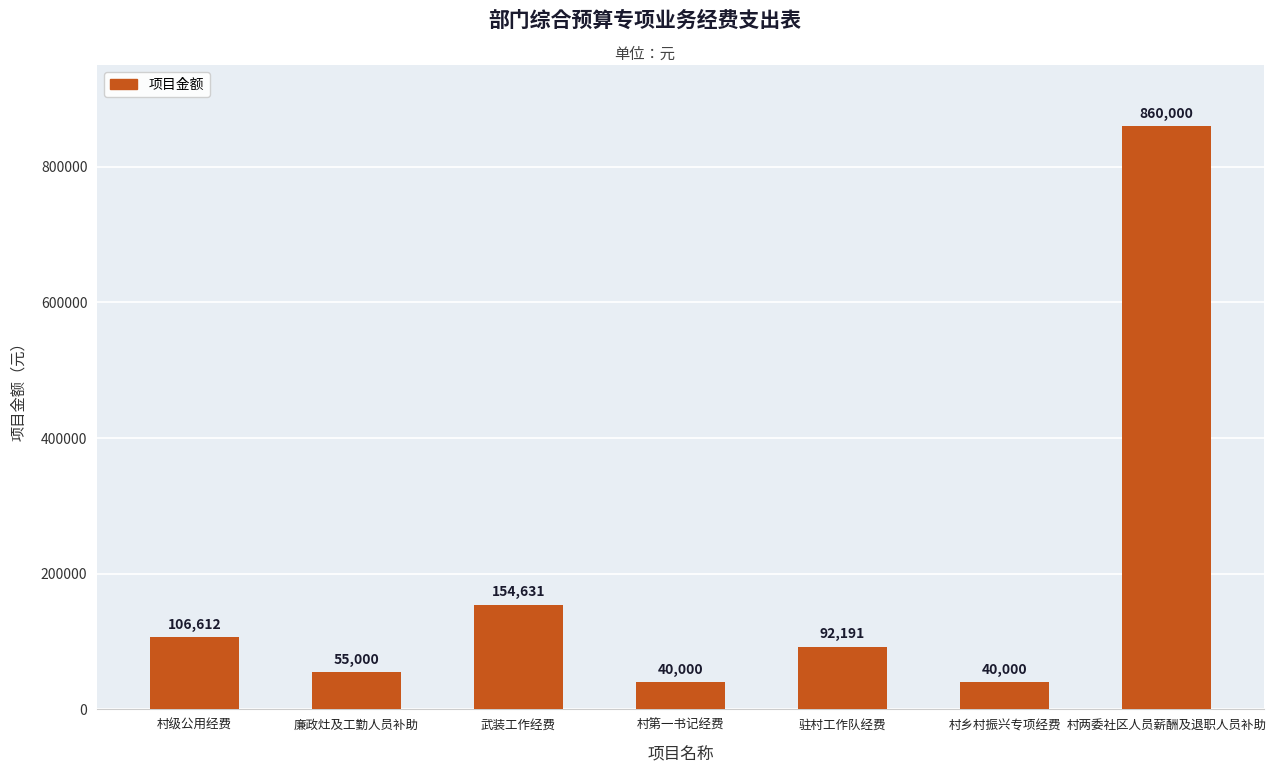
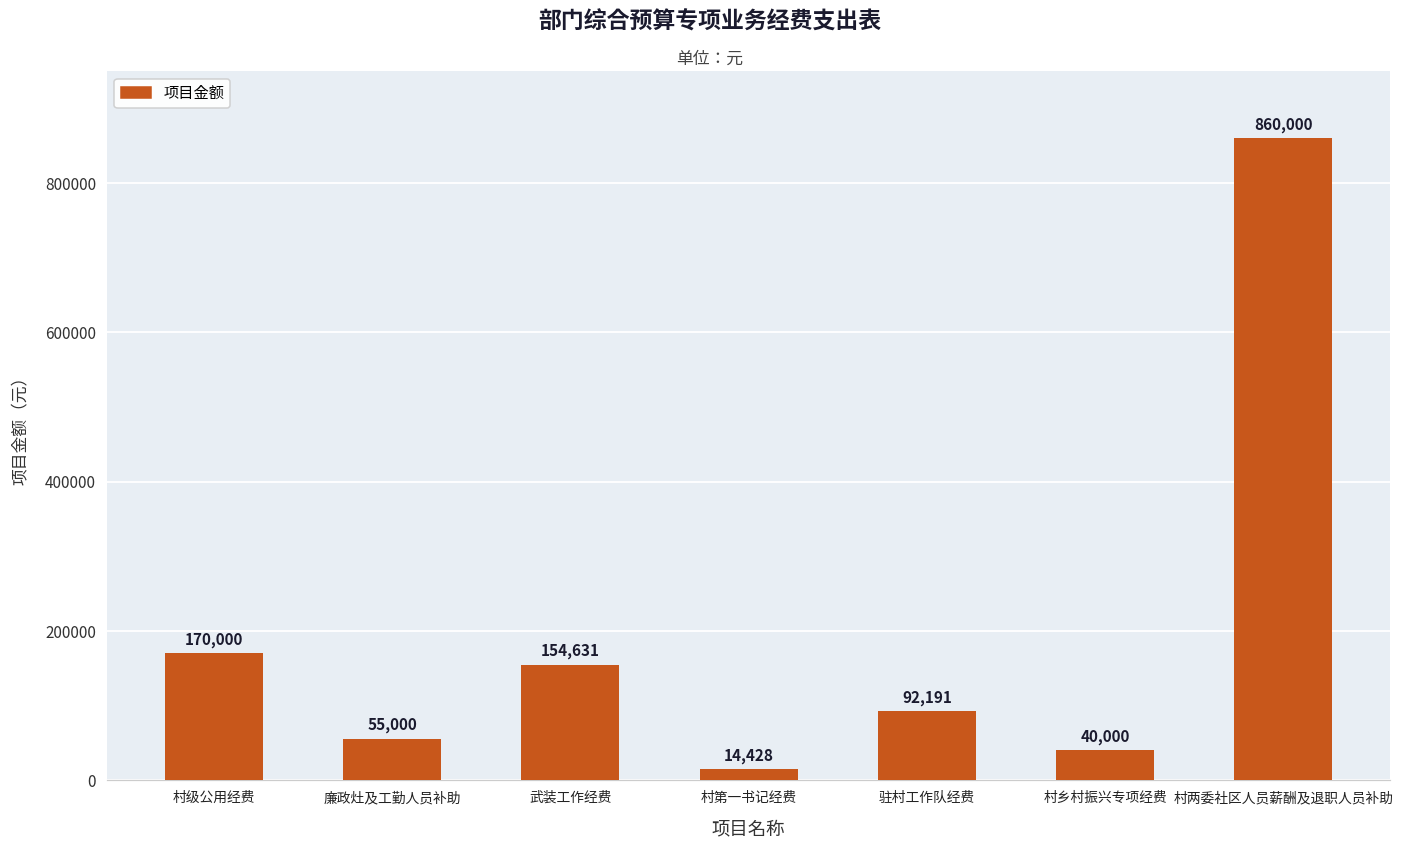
村级公用经费: 106,612 -> 170,000
村第一书记经费: 40,000 -> 14,428
